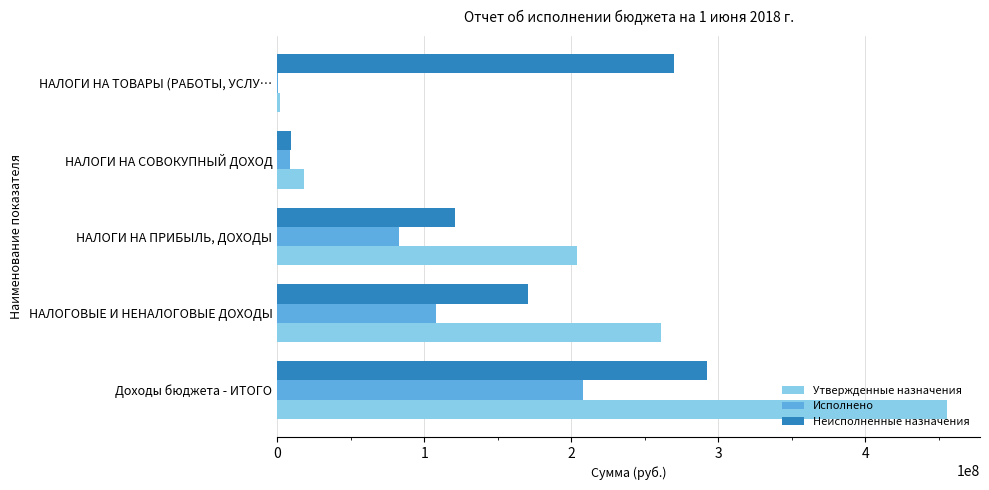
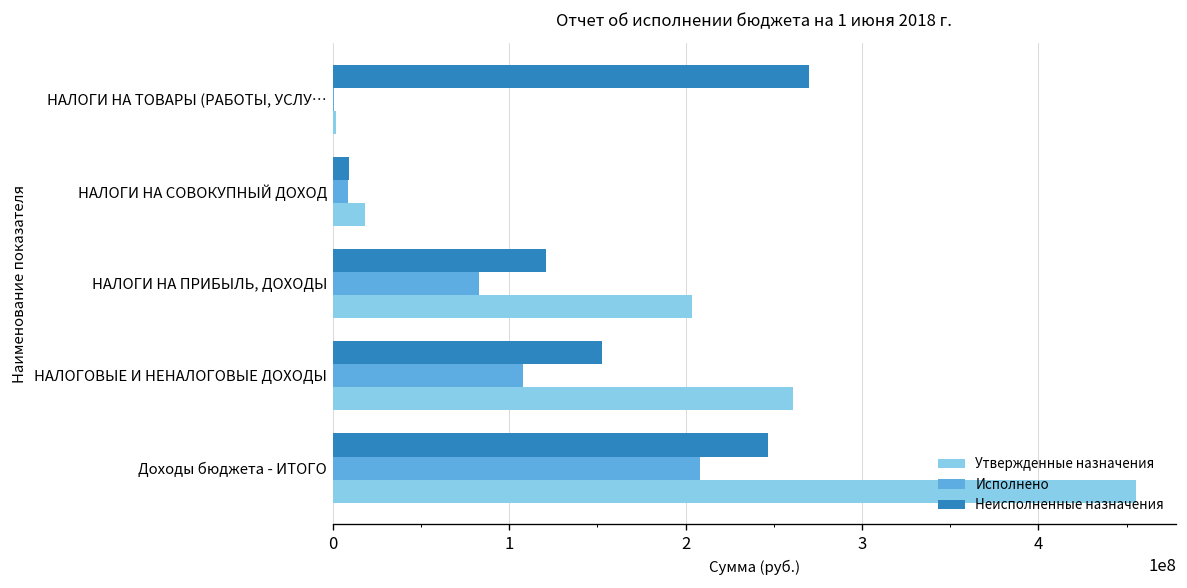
Неисполненные назначения, НАЛОГОВЫЕ И НЕНАЛОГОВЫЕ ДОХОДЫ: 171000000 -> 153000000
Неисполненные назначения, Доходы бюджета - ИТОГО: 293000000 -> 247000000
